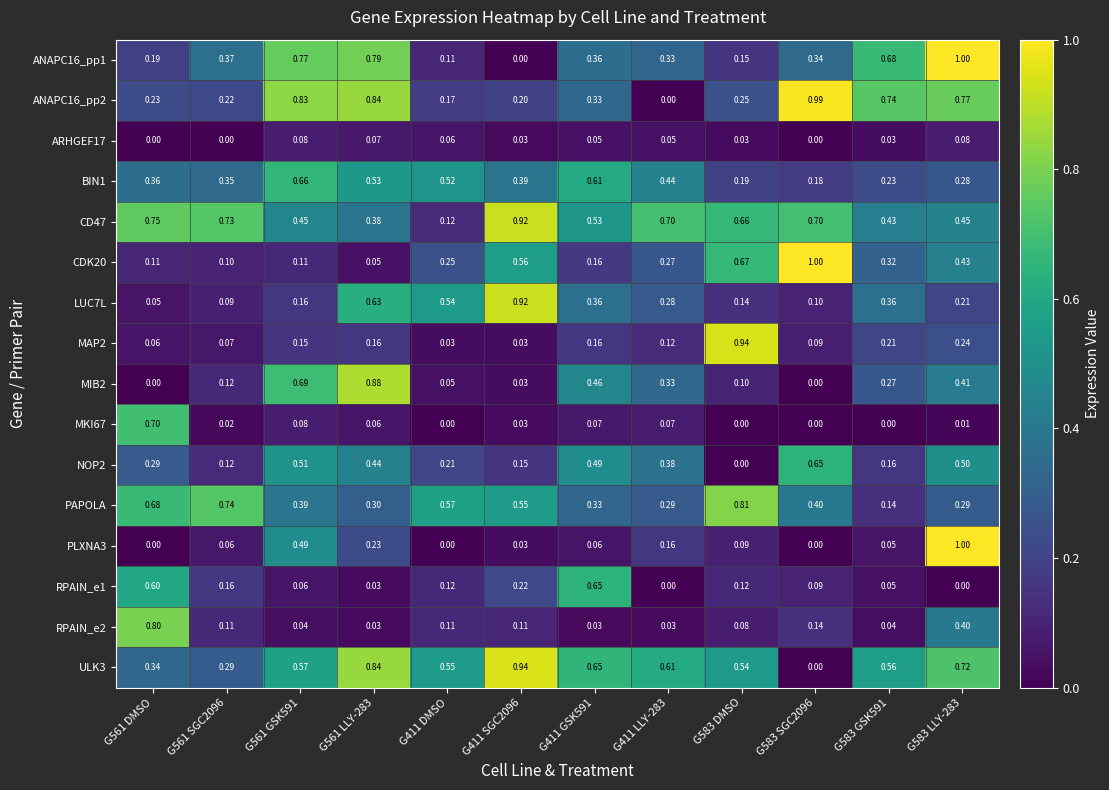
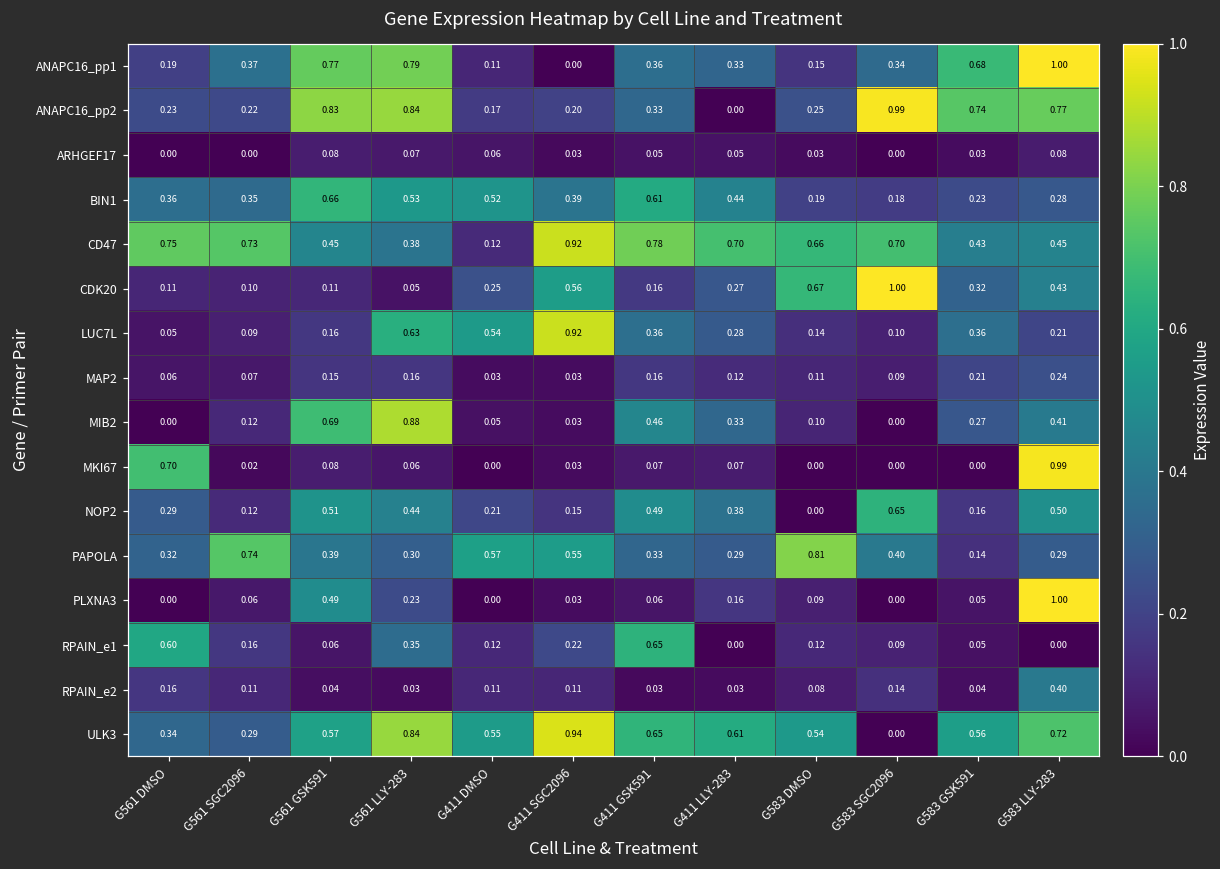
CD47, G411 GSK591: 0.53 -> 0.78
MAP2, G583 DMSO: 0.94 -> 0.11
MKI67, G583 LLY-283: 0.01 -> 0.99
PAPOLA, G561 DMSO: 0.68 -> 0.32
RPAIN_e1, G561 LLY-283: 0.03 -> 0.35
RPAIN_e2, G561 DMSO: 0.80 -> 0.16
